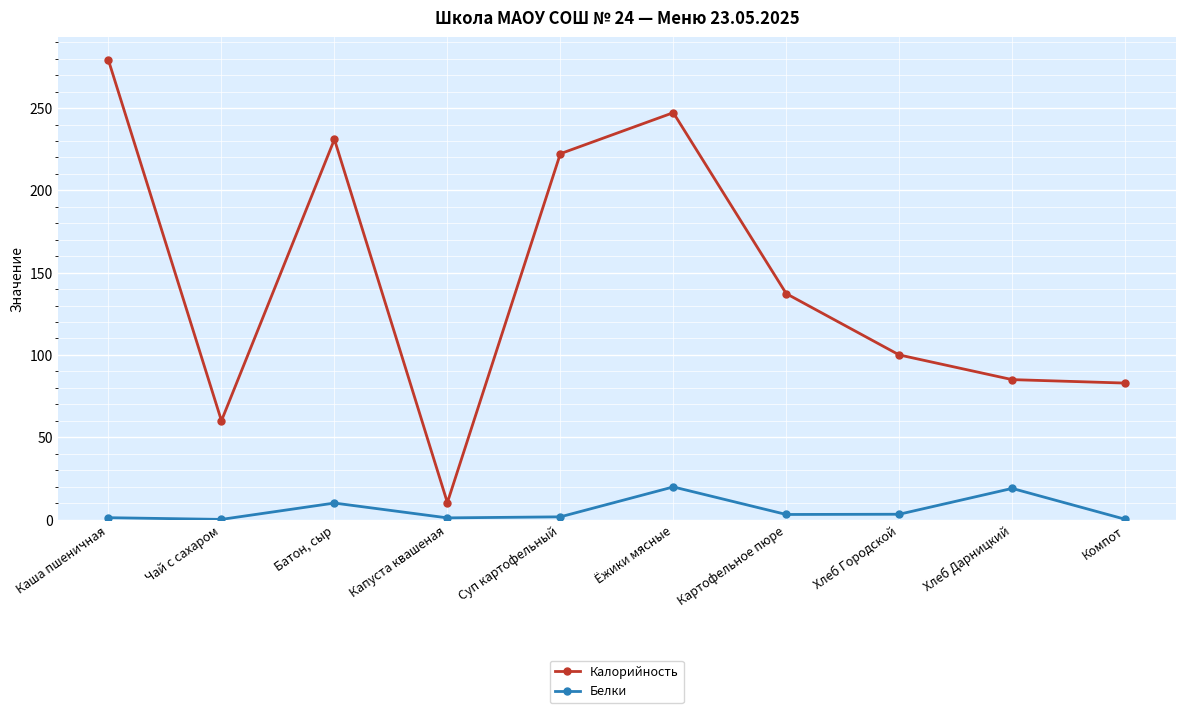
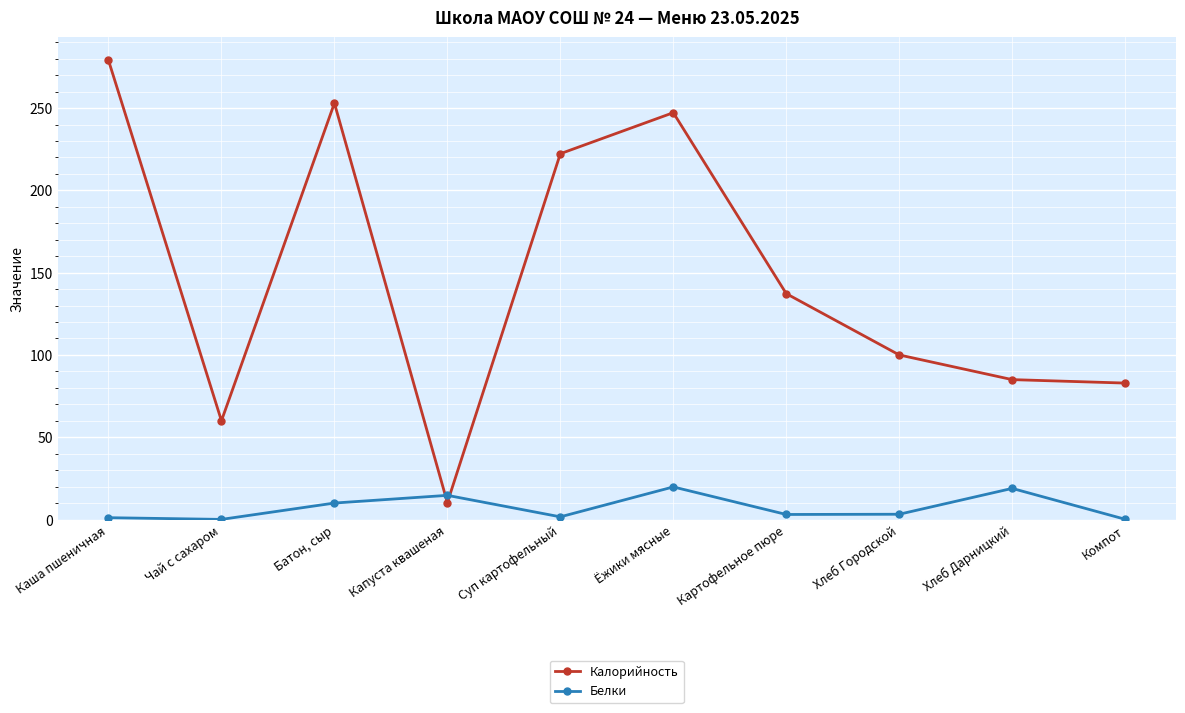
Калорийность, Батон, сыр: 231 -> 253
Белки, Капуста квашеная: 1 -> 15
